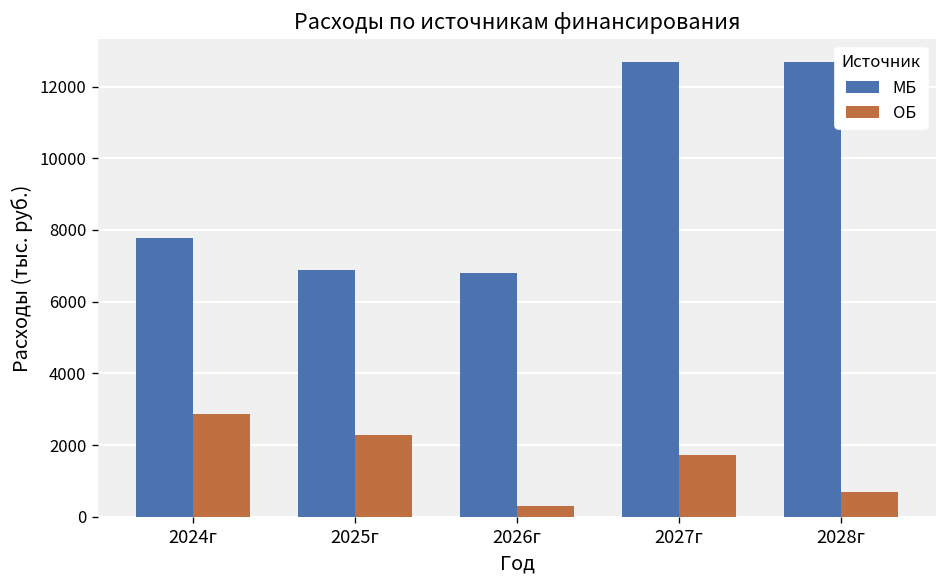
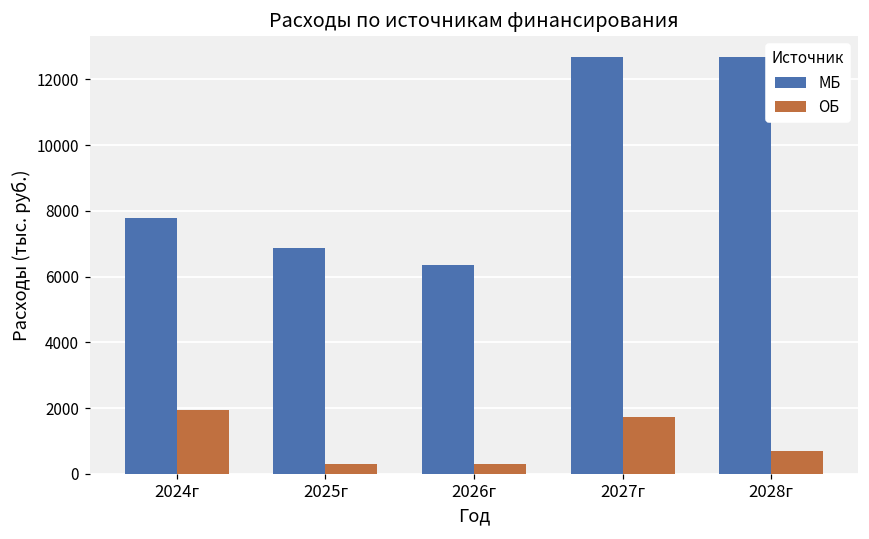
ОБ, 2024г: 2900 -> 1900
ОБ, 2025г: 2300 -> 300
МБ, 2026г: 6800 -> 6300
